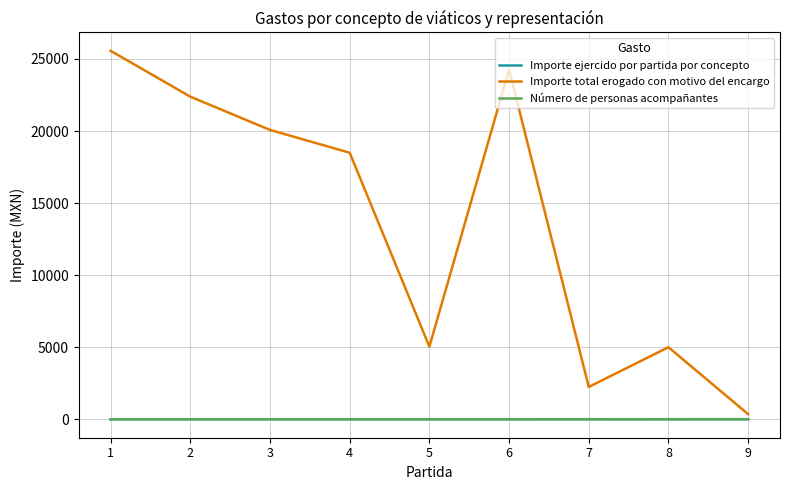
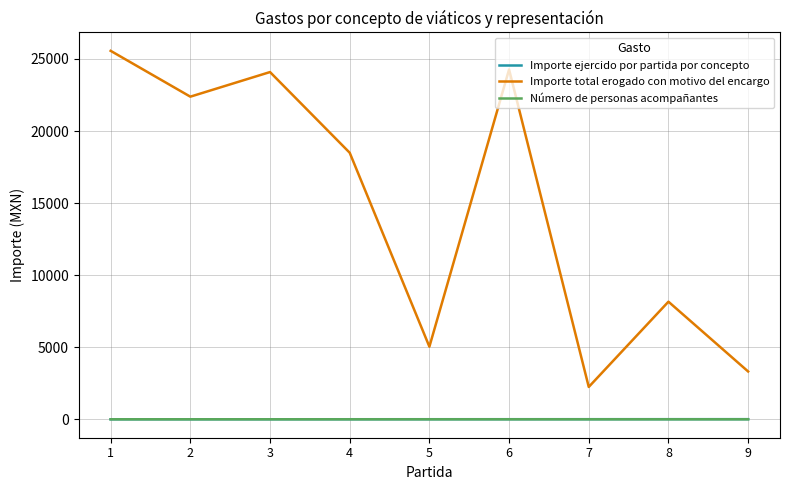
Importe total erogado con motivo del encargo, 3: 20100 -> 24100
Importe total erogado con motivo del encargo, 8: 5000 -> 8200
Importe total erogado con motivo del encargo, 9: 400 -> 3300
